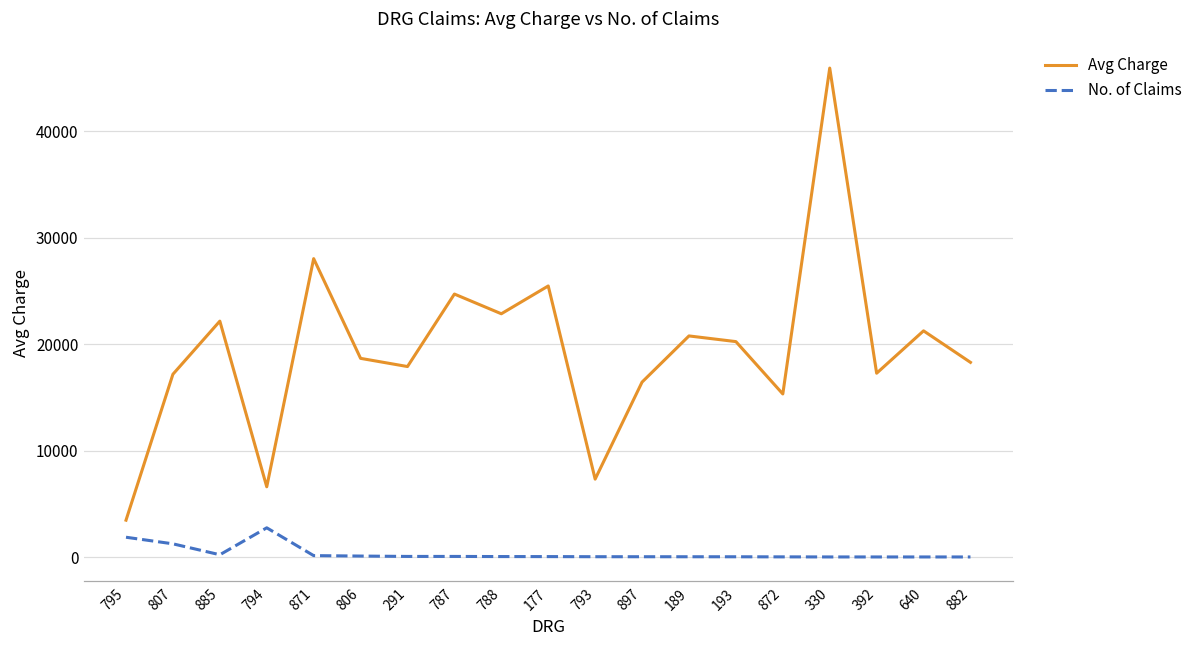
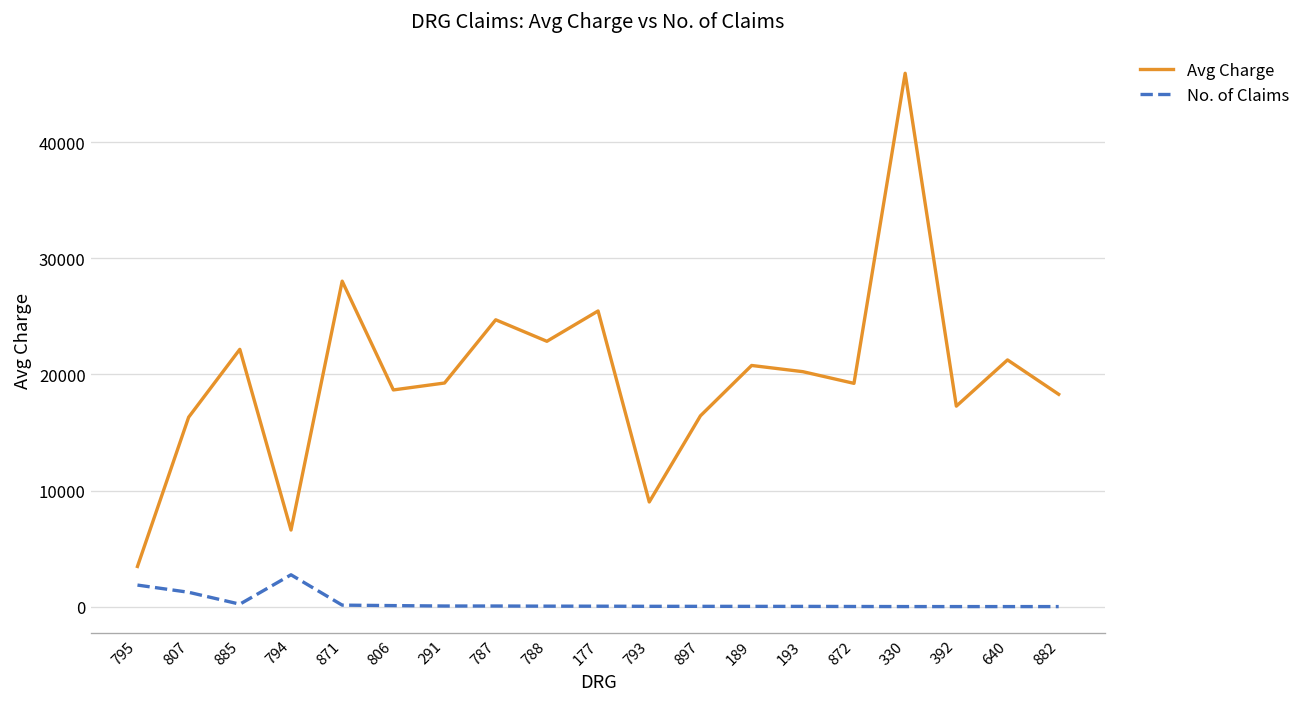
Avg Charge, 807: 17000 -> 16000
Avg Charge, 291: 18000 -> 19000
Avg Charge, 793: 7000 -> 9000
Avg Charge, 872: 15000 -> 19000
